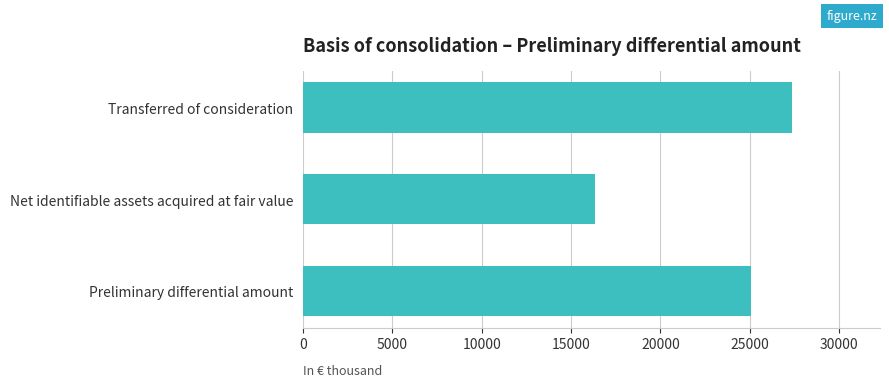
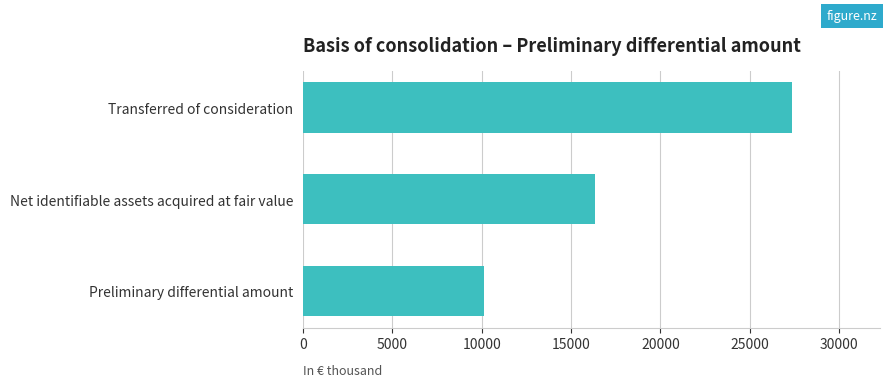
Preliminary differential amount: 25100 -> 10100
